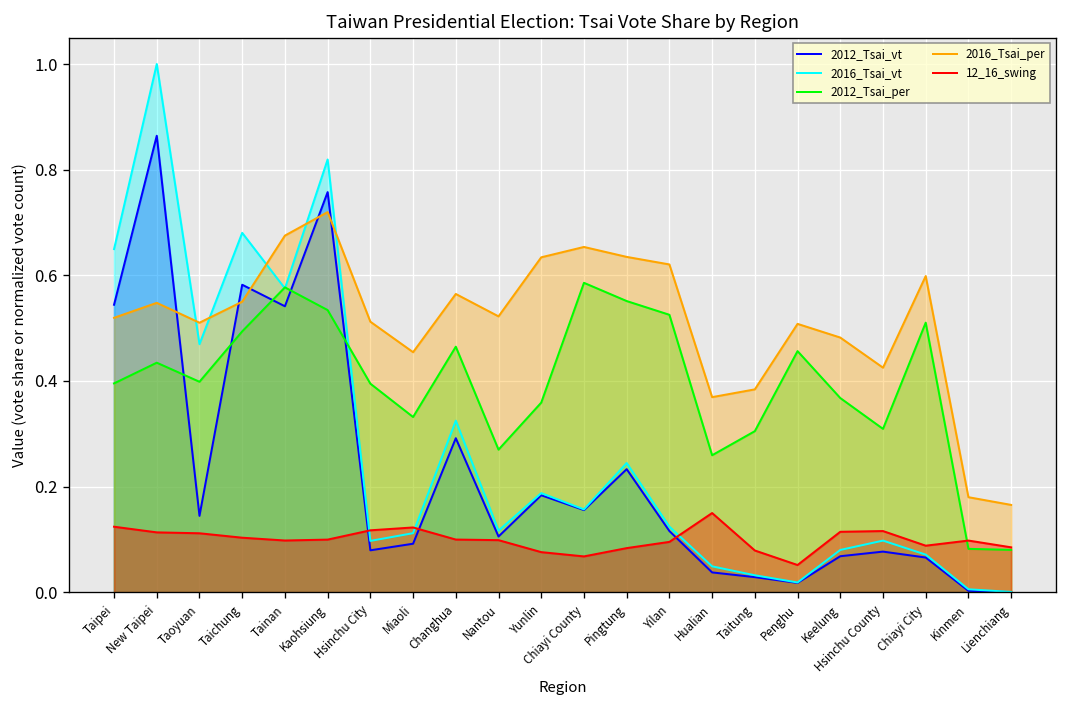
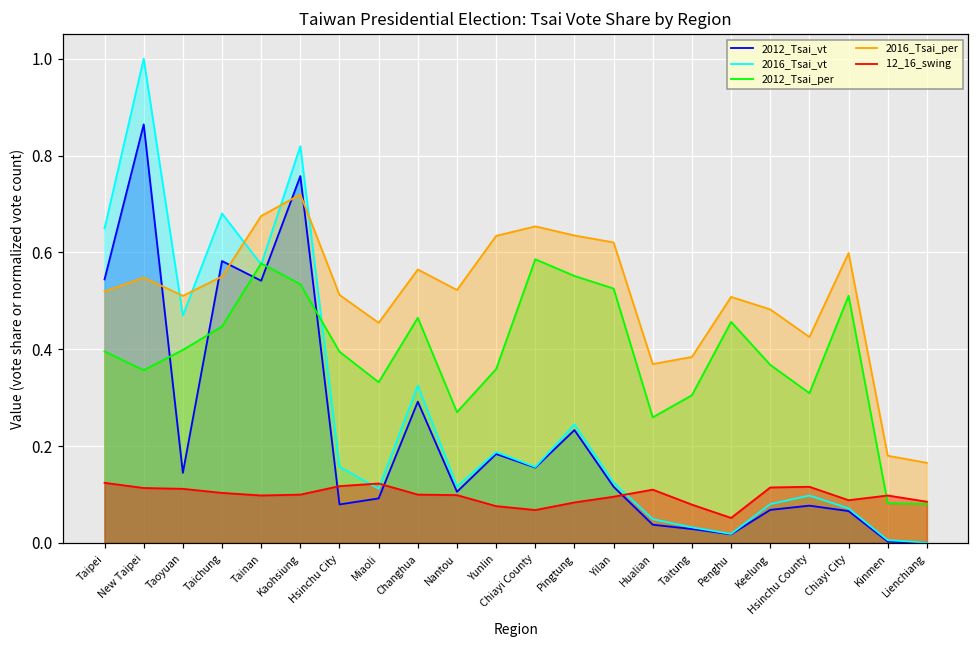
2012_Tsai_per, New Taipei: 0.43 -> 0.36
2012_Tsai_per, Taichung: 0.49 -> 0.45
2016_Tsai_vt, Hsinchu City: 0.10 -> 0.16
12_16_swing, Hualian: 0.15 -> 0.11
